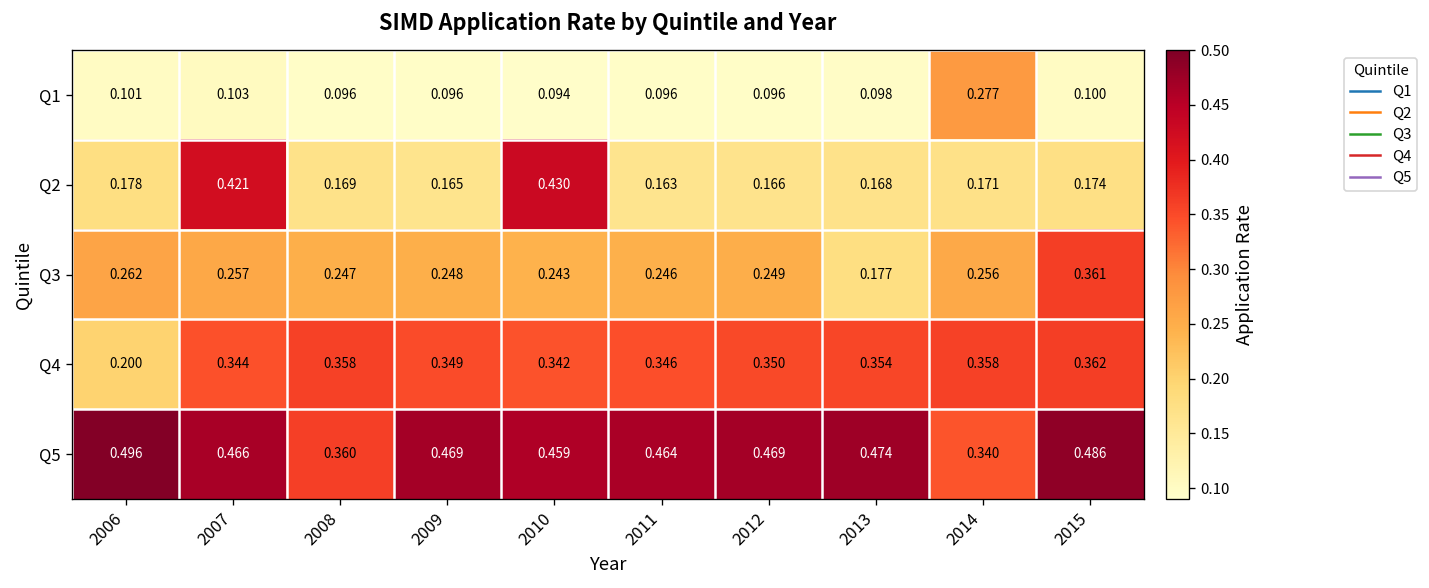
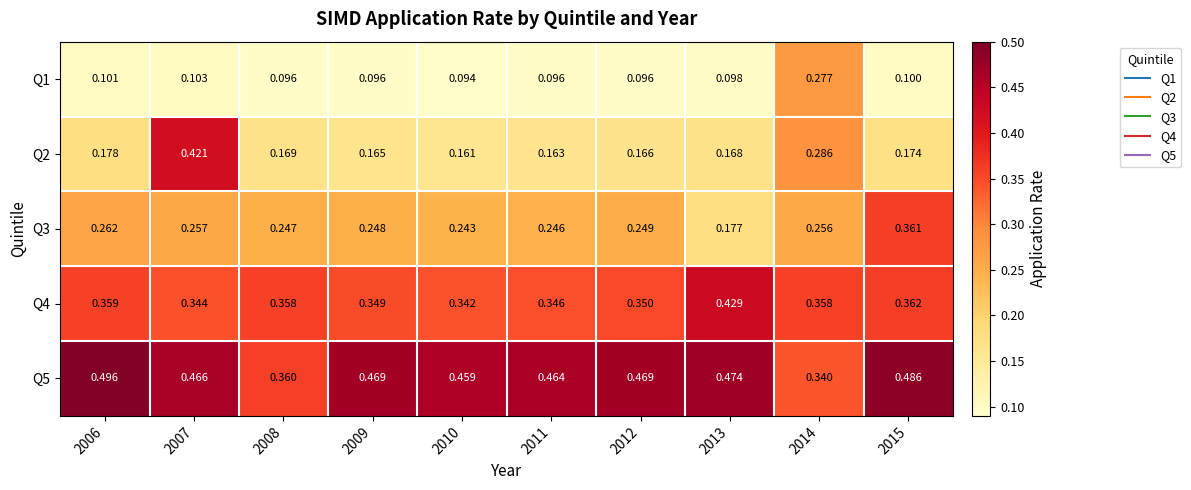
Q2, 2010: 0.430 -> 0.161
Q2, 2014: 0.171 -> 0.286
Q4, 2006: 0.200 -> 0.359
Q4, 2013: 0.354 -> 0.429
